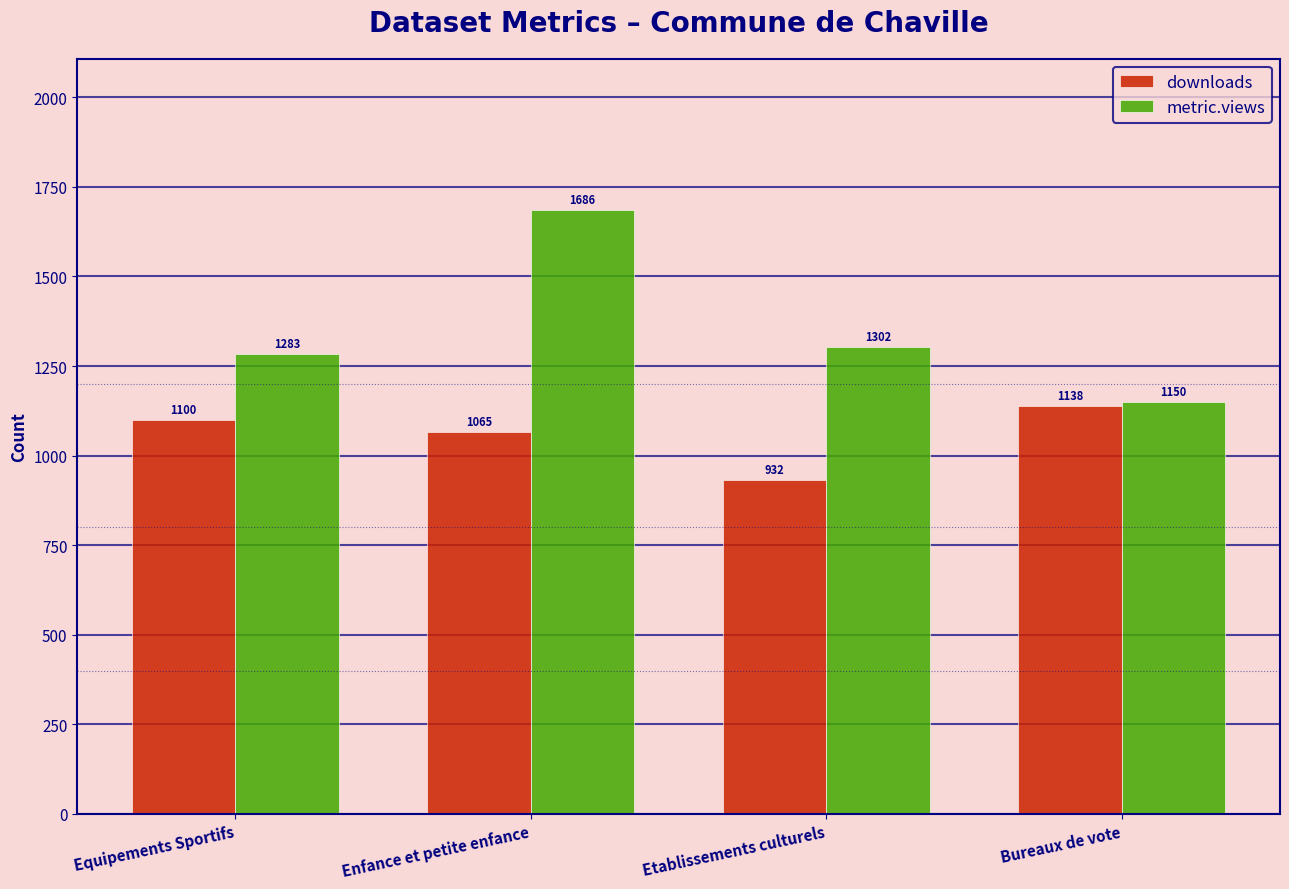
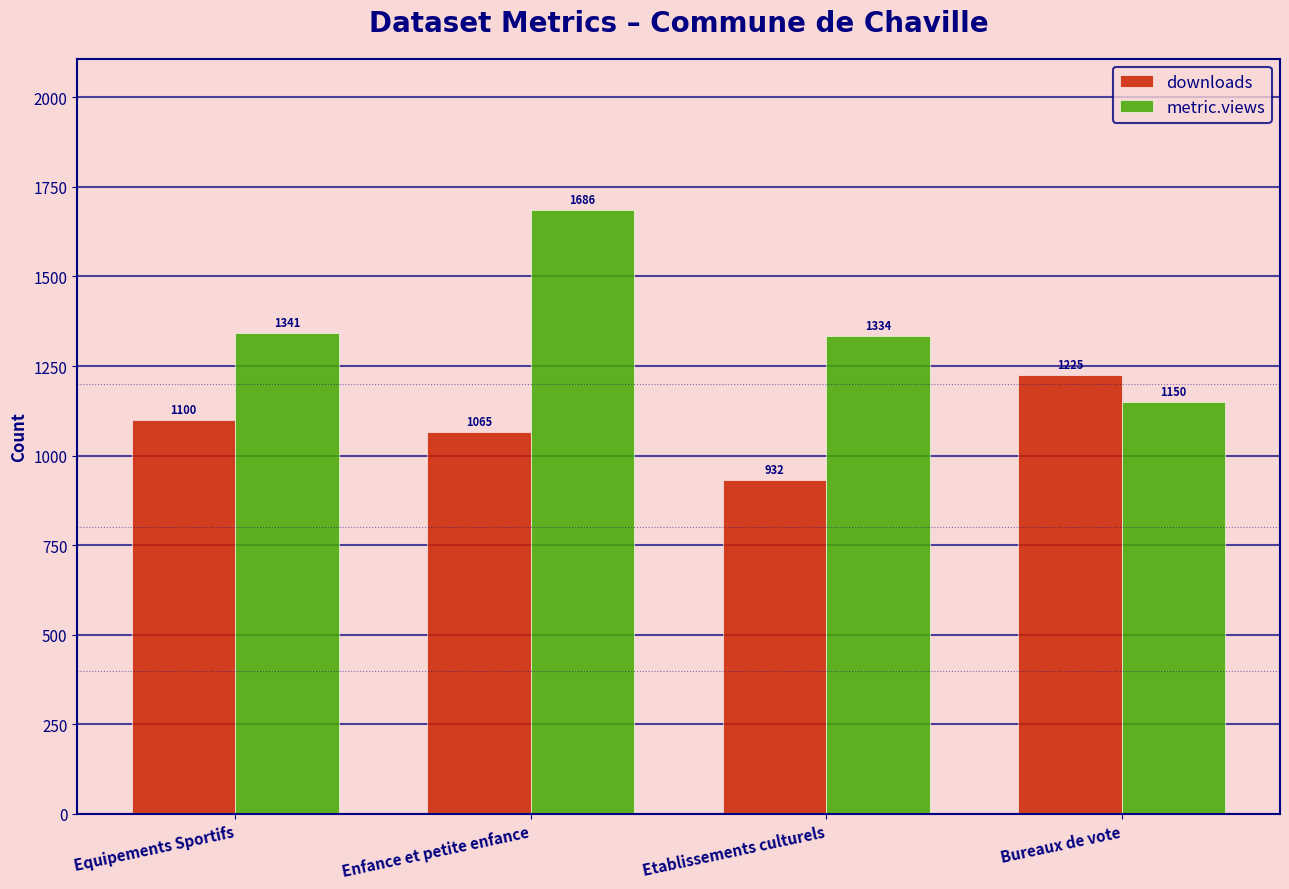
metric.views, Equipements Sportifs: 1283 -> 1341
metric.views, Etablissements culturels: 1302 -> 1334
downloads, Bureaux de vote: 1138 -> 1225
